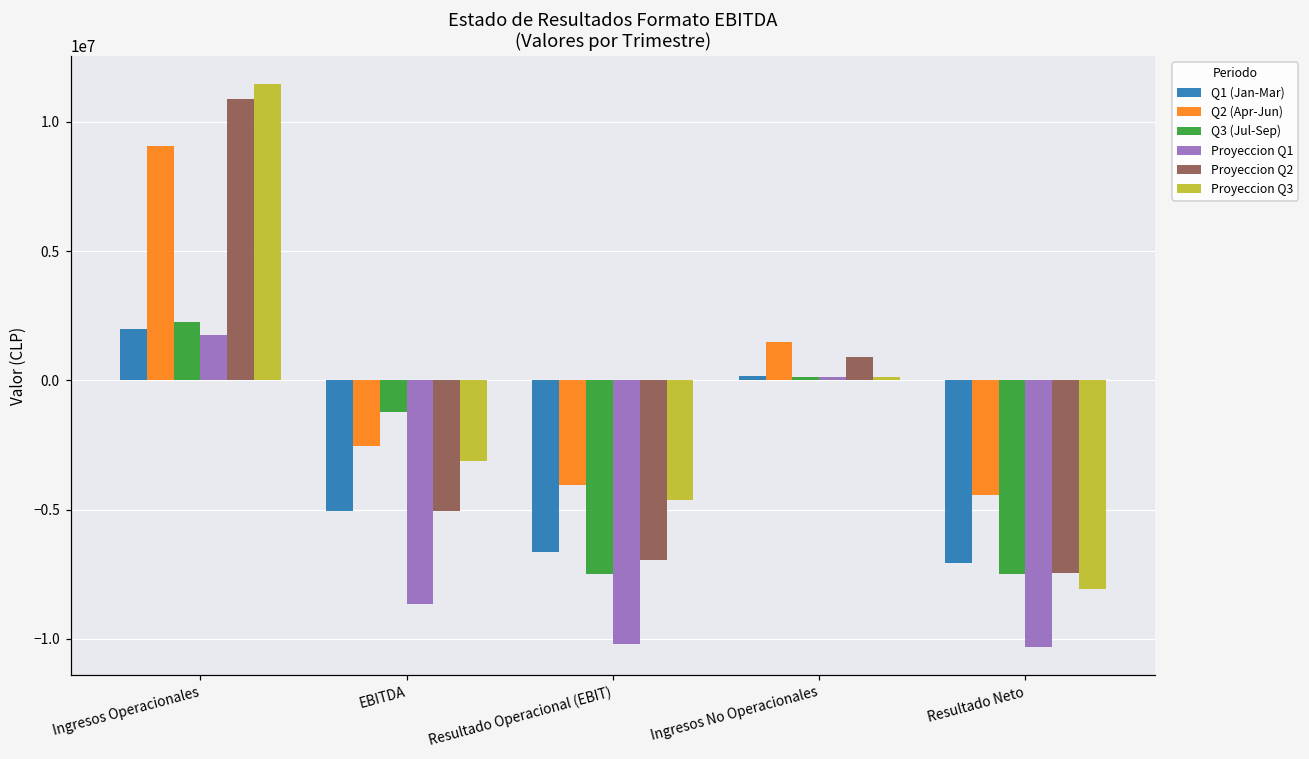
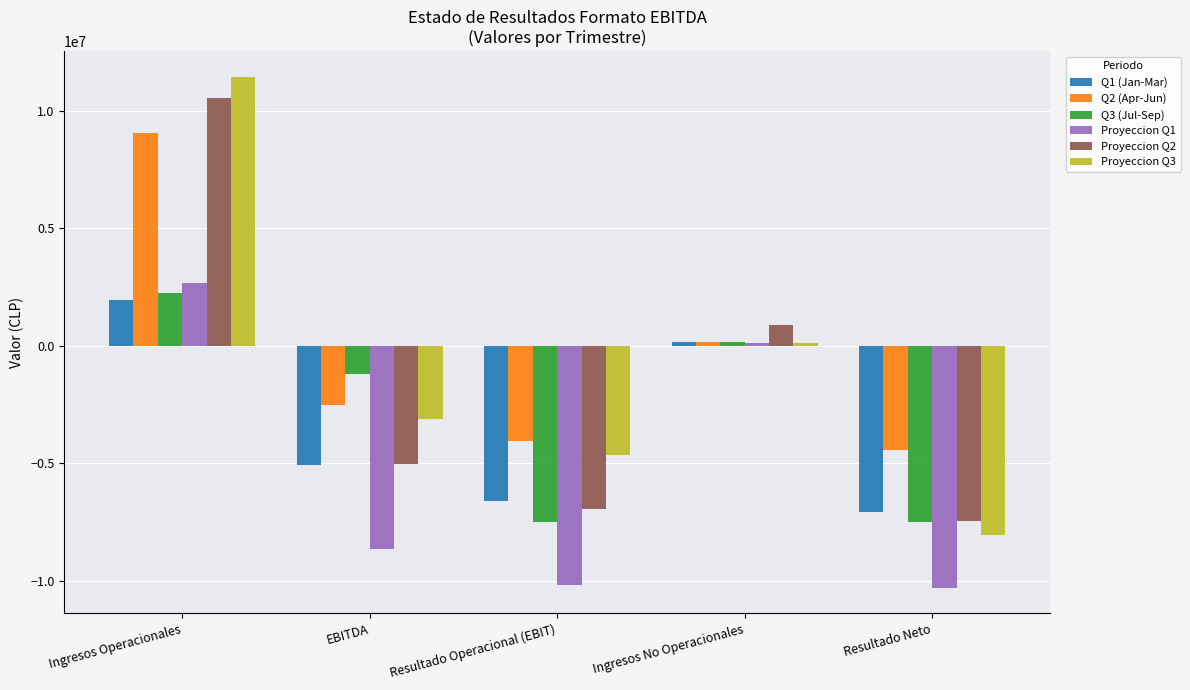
Proyeccion Q1, Ingresos Operacionales: 1800000 -> 2700000
Proyeccion Q2, Ingresos Operacionales: 10900000 -> 10500000
Q2 (Apr-Jun), Ingresos No Operacionales: 1500000 -> 200000
